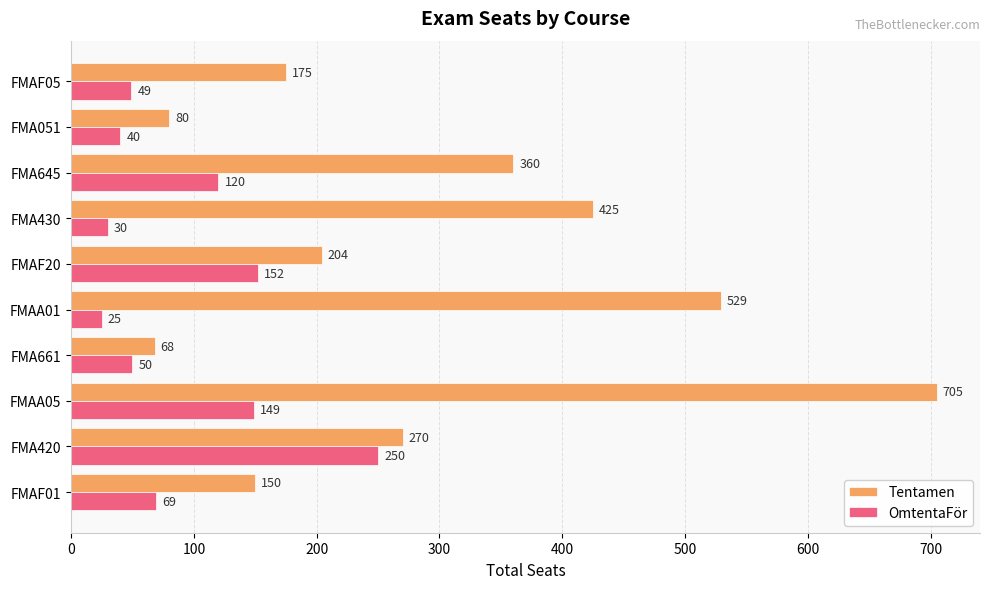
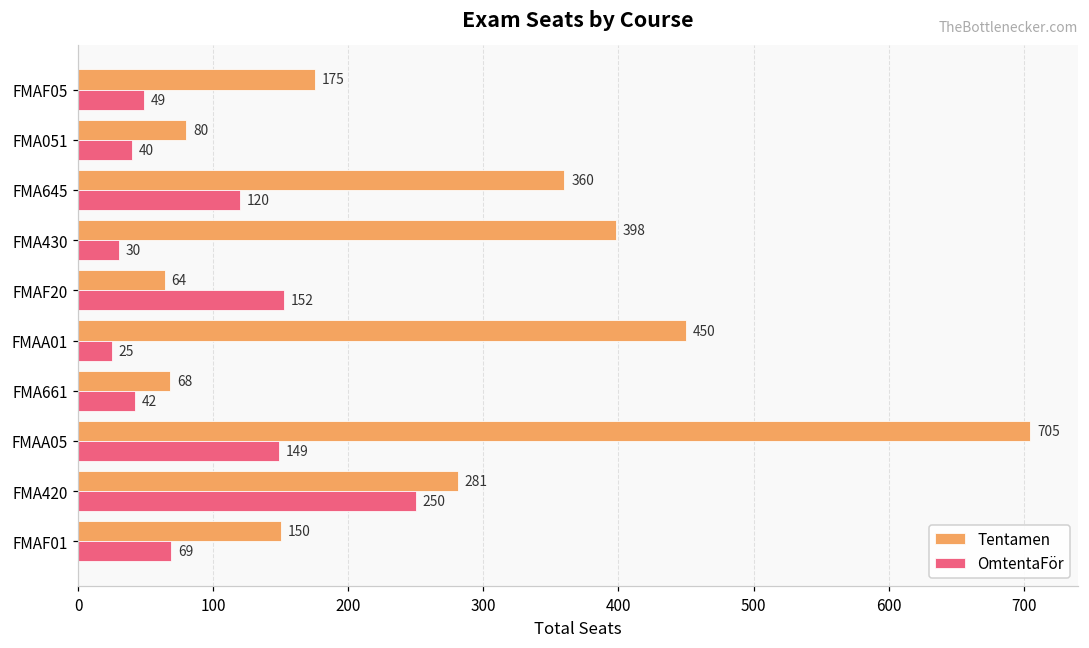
Tentamen, FMA430: 425 -> 398
Tentamen, FMAF20: 204 -> 64
Tentamen, FMAA01: 529 -> 450
OmtentaFör, FMA661: 50 -> 42
Tentamen, FMA420: 270 -> 281
